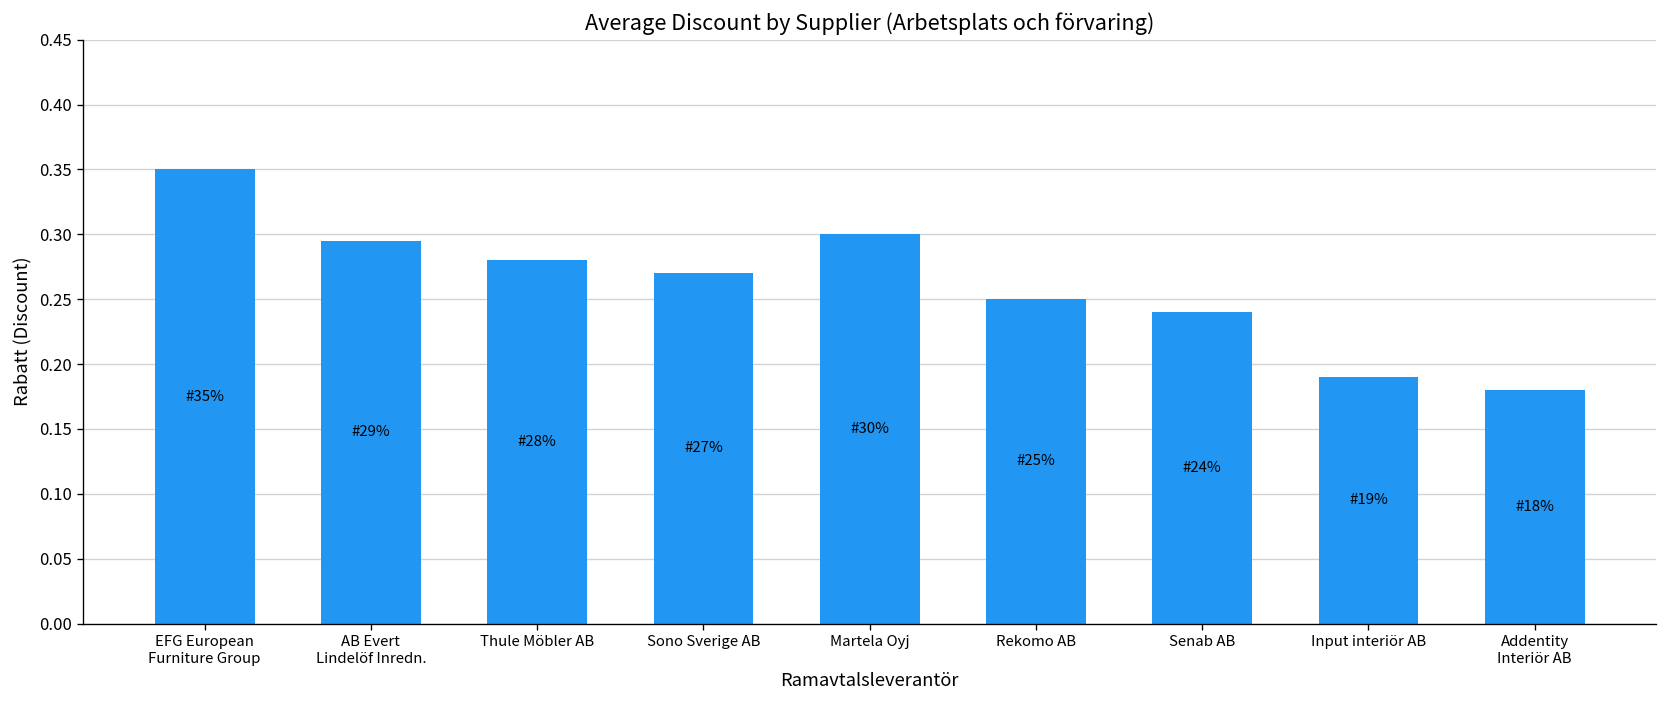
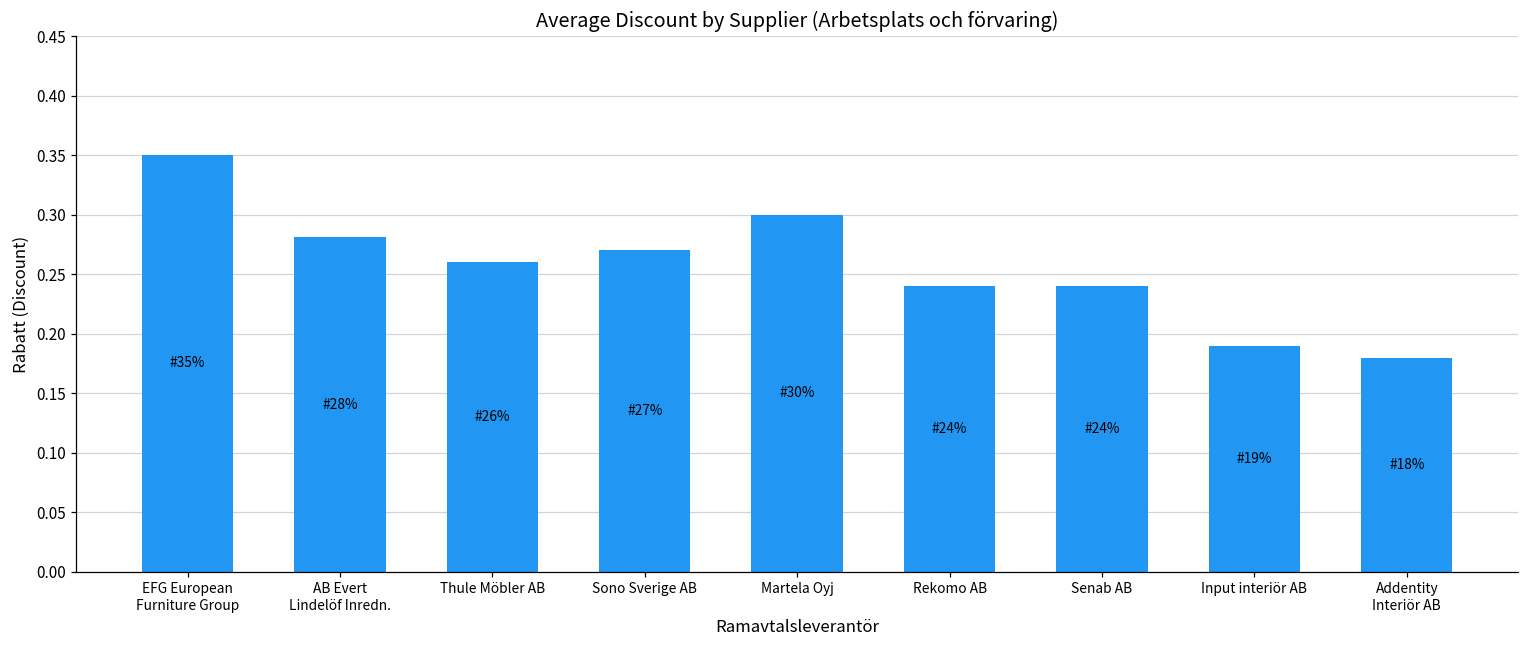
AB Evert Lindelöf Inredn.: 29% -> 28%
Thule Möbler AB: 28% -> 26%
Rekomo AB: 25% -> 24%
